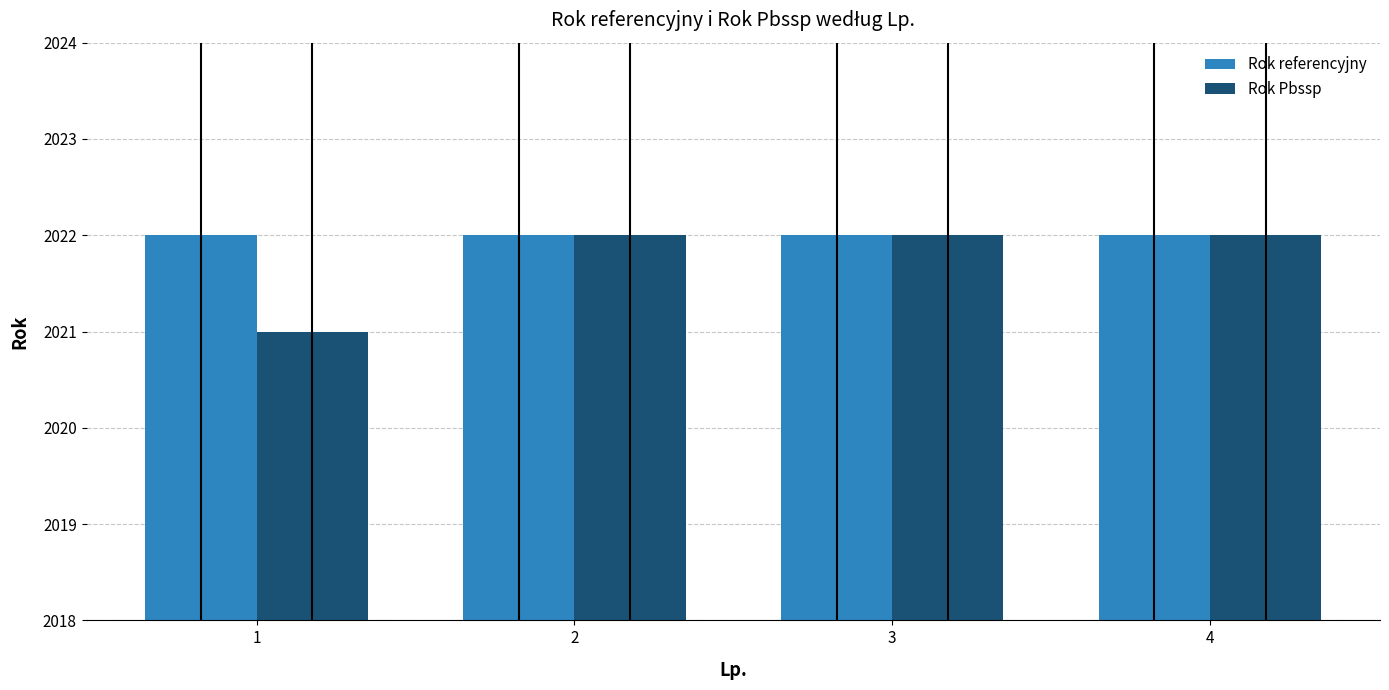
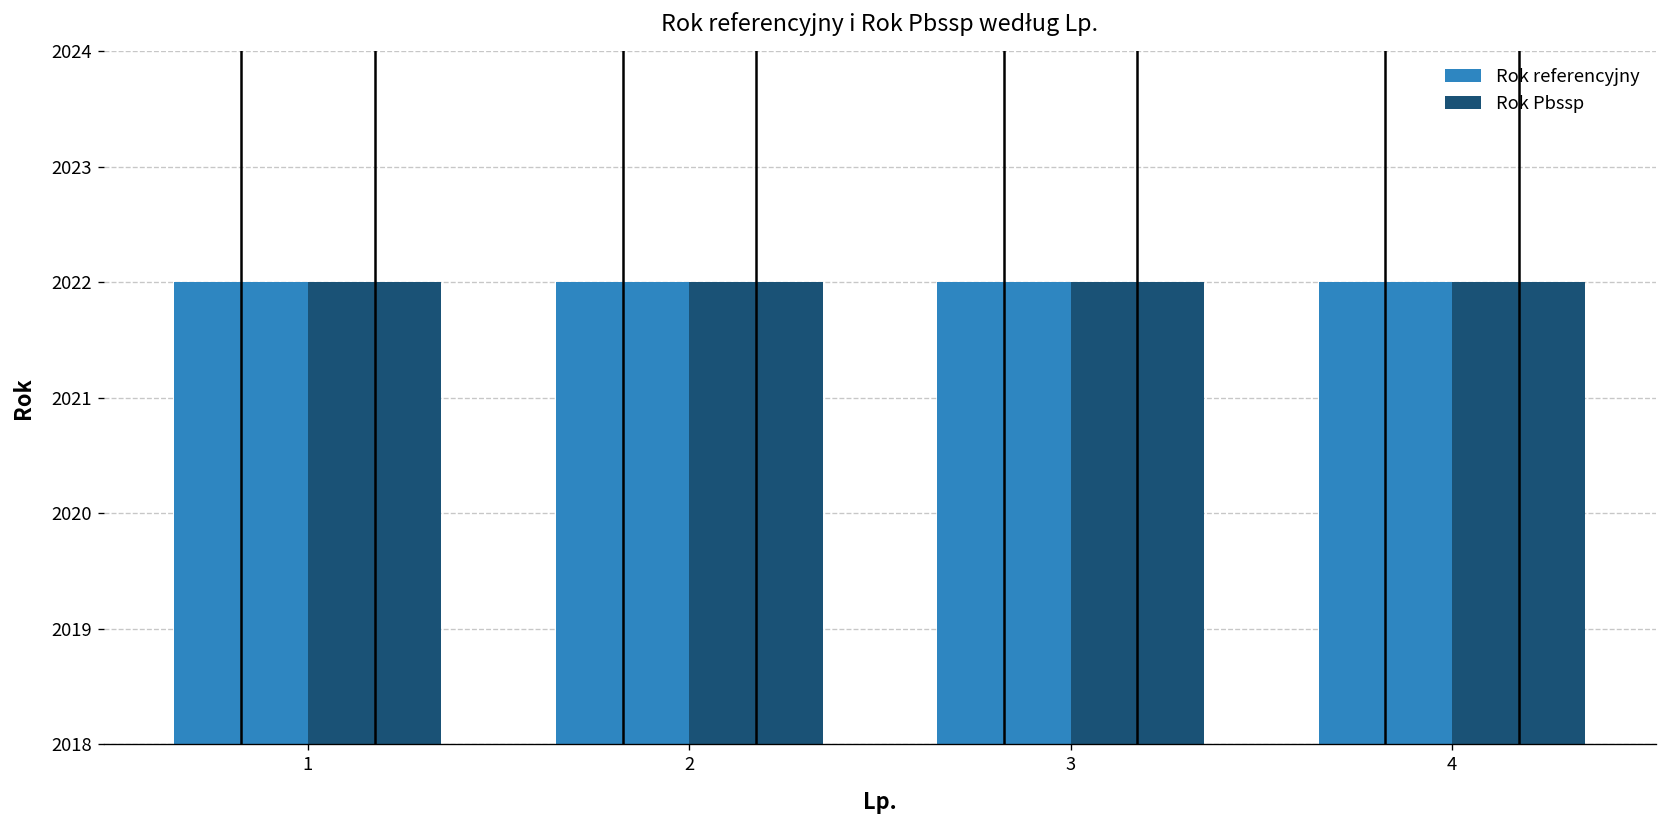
Rok Pbssp, 1: 2021 -> 2022
